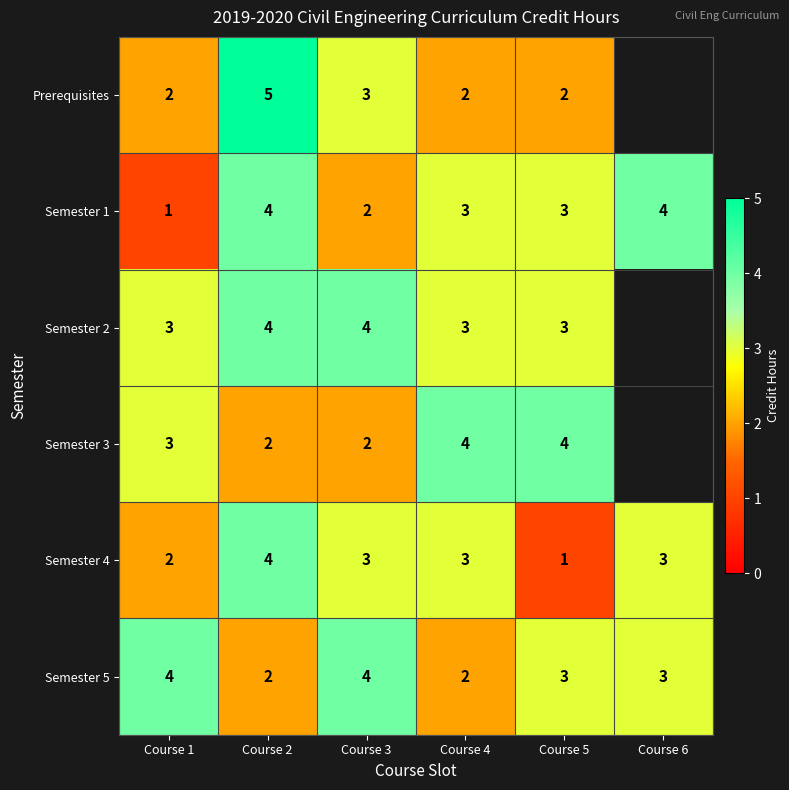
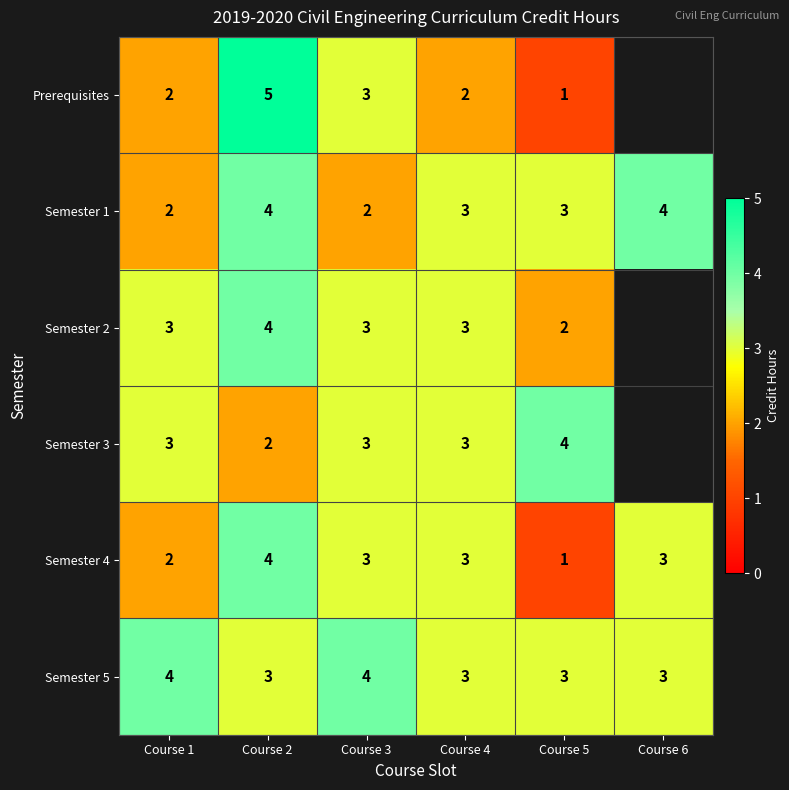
Prerequisites, Course 5: 2 -> 1
Semester 1, Course 1: 1 -> 2
Semester 2, Course 3: 4 -> 3
Semester 2, Course 5: 3 -> 2
Semester 3, Course 3: 2 -> 3
Semester 3, Course 4: 4 -> 3
Semester 5, Course 2: 2 -> 3
Semester 5, Course 4: 2 -> 3
